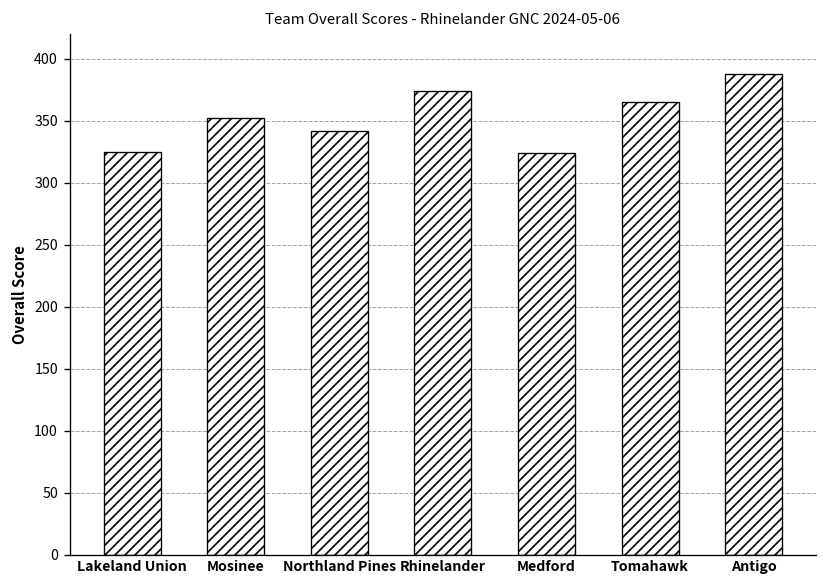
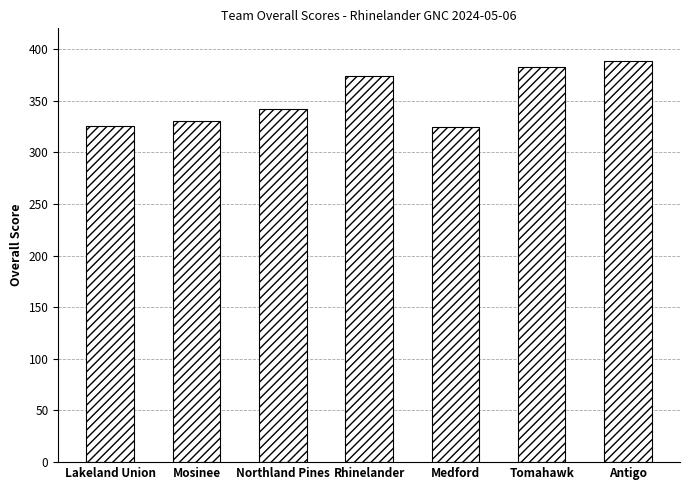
Mosinee: 352 -> 330
Tomahawk: 365 -> 383
